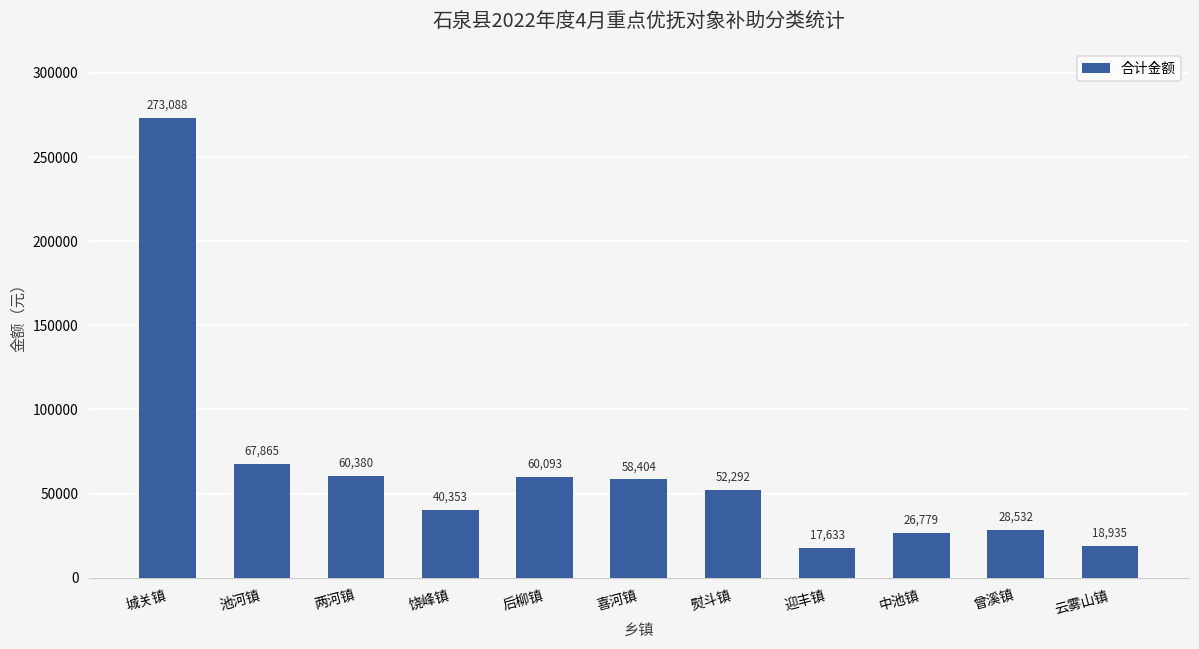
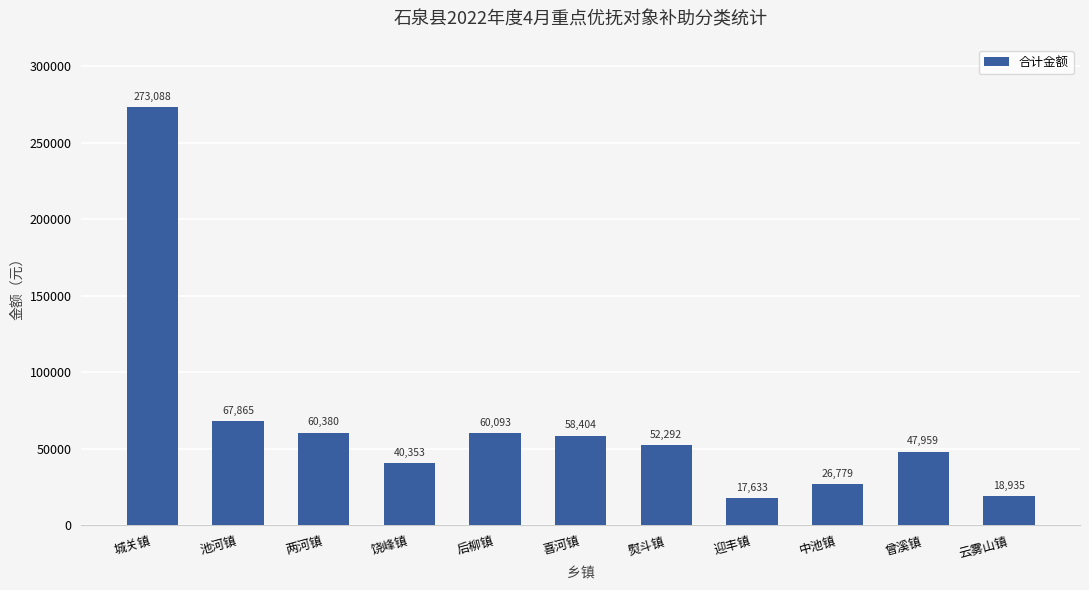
曾溪镇: 28,532 -> 47,959
